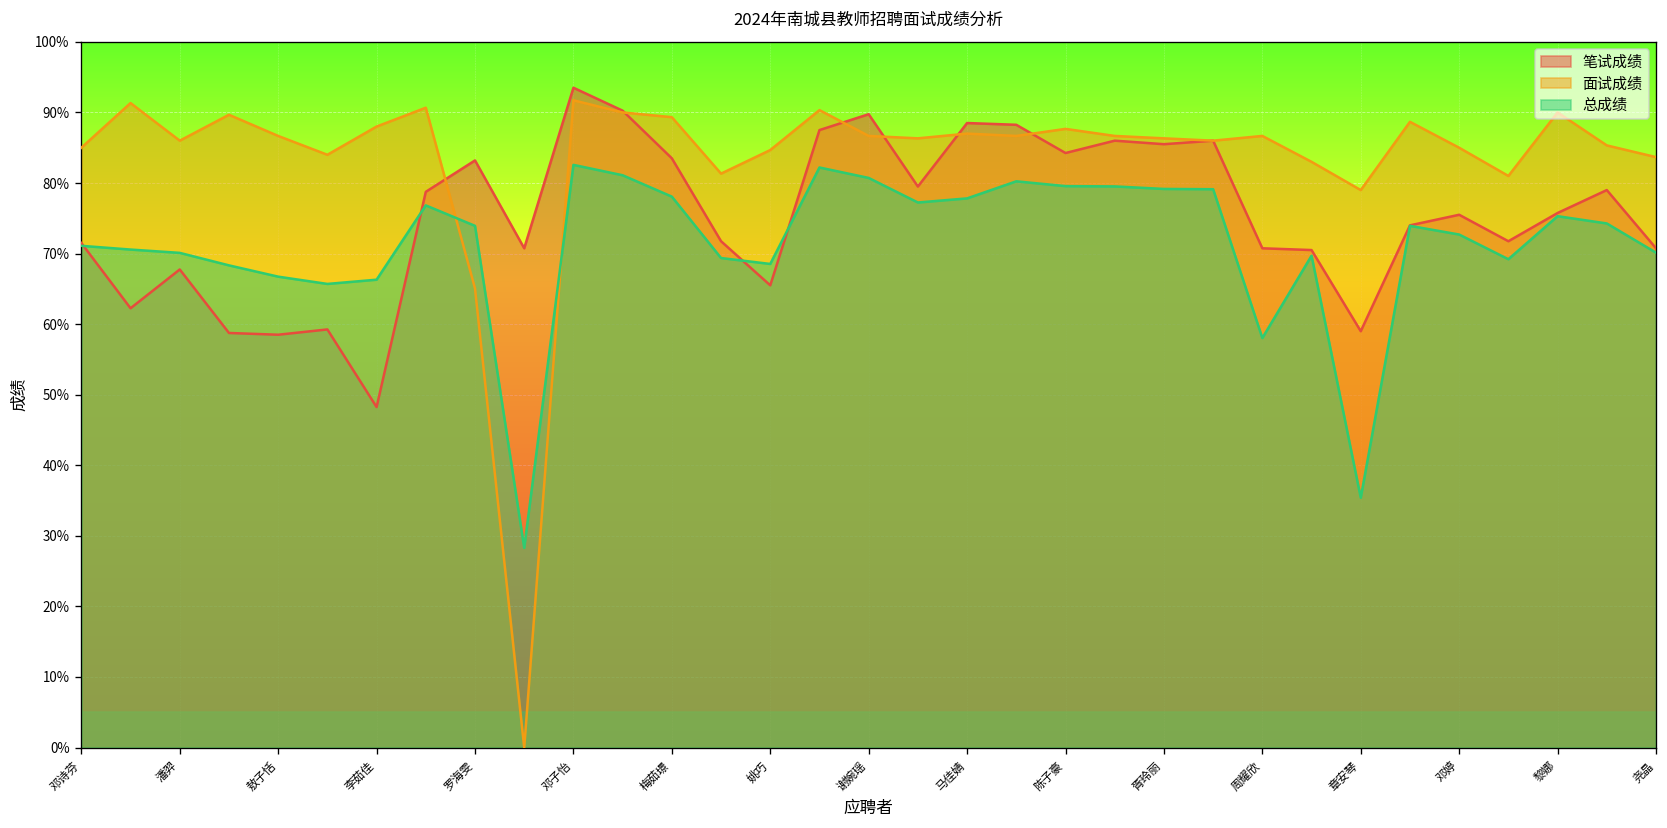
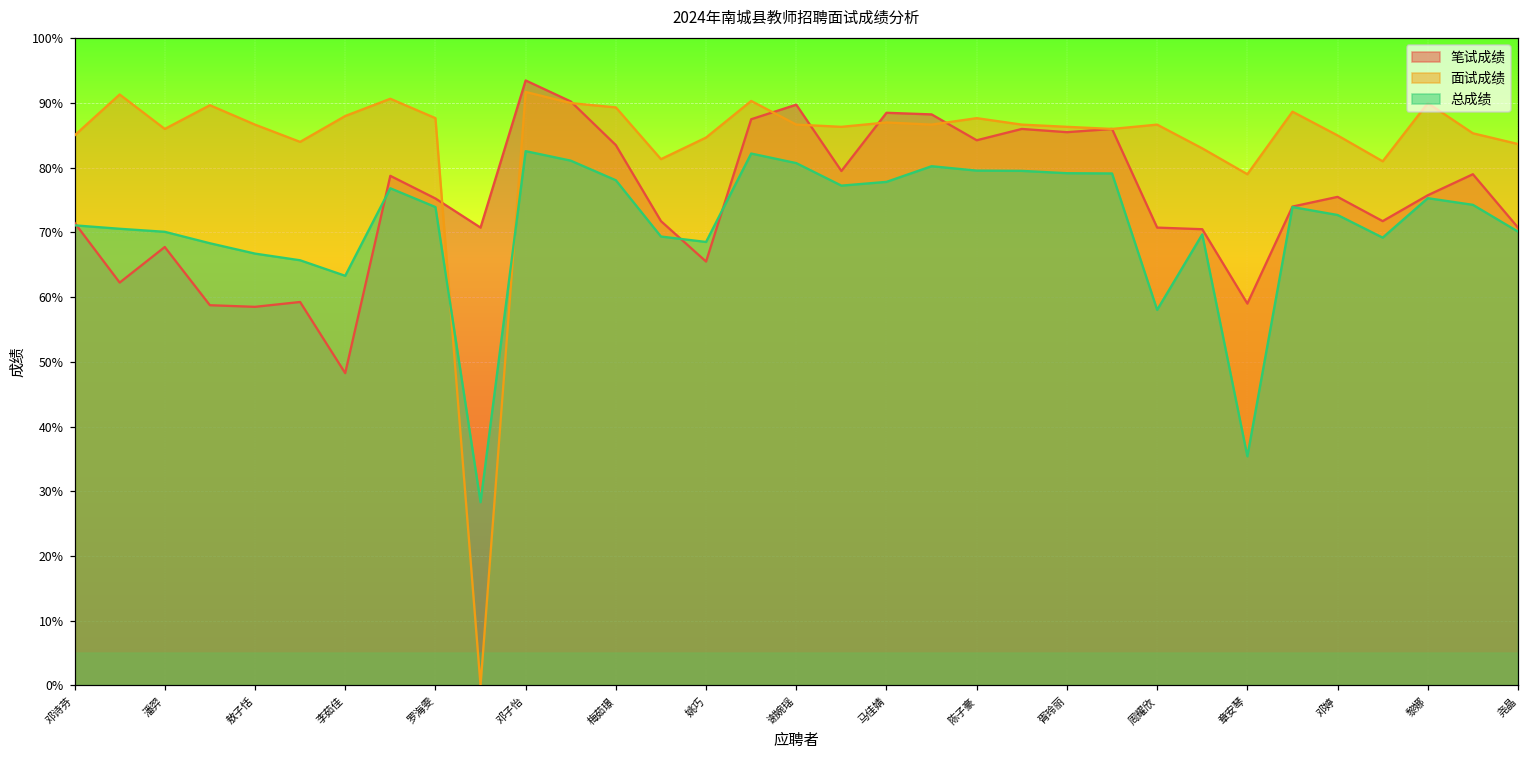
总成绩, 李茹佳: 66% -> 63%
笔试成绩, 罗海雯: 83% -> 75%
面试成绩, 罗海雯: 65% -> 88%
